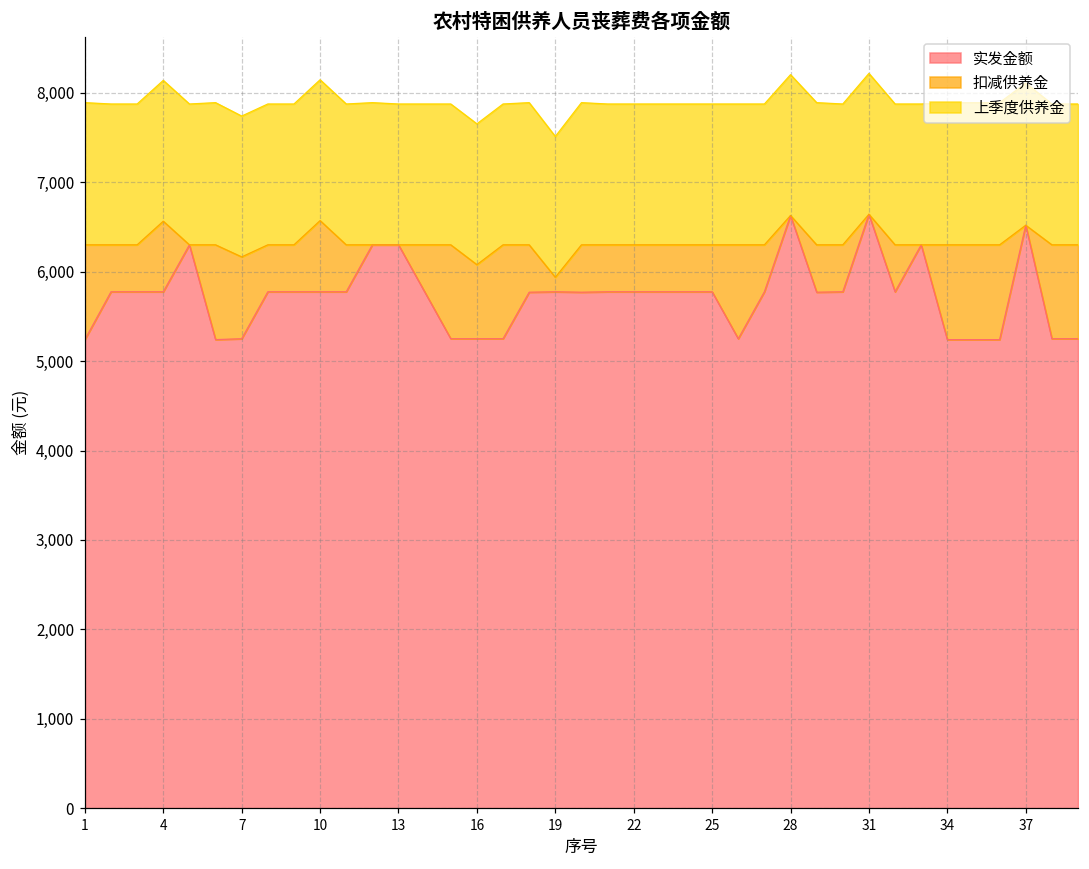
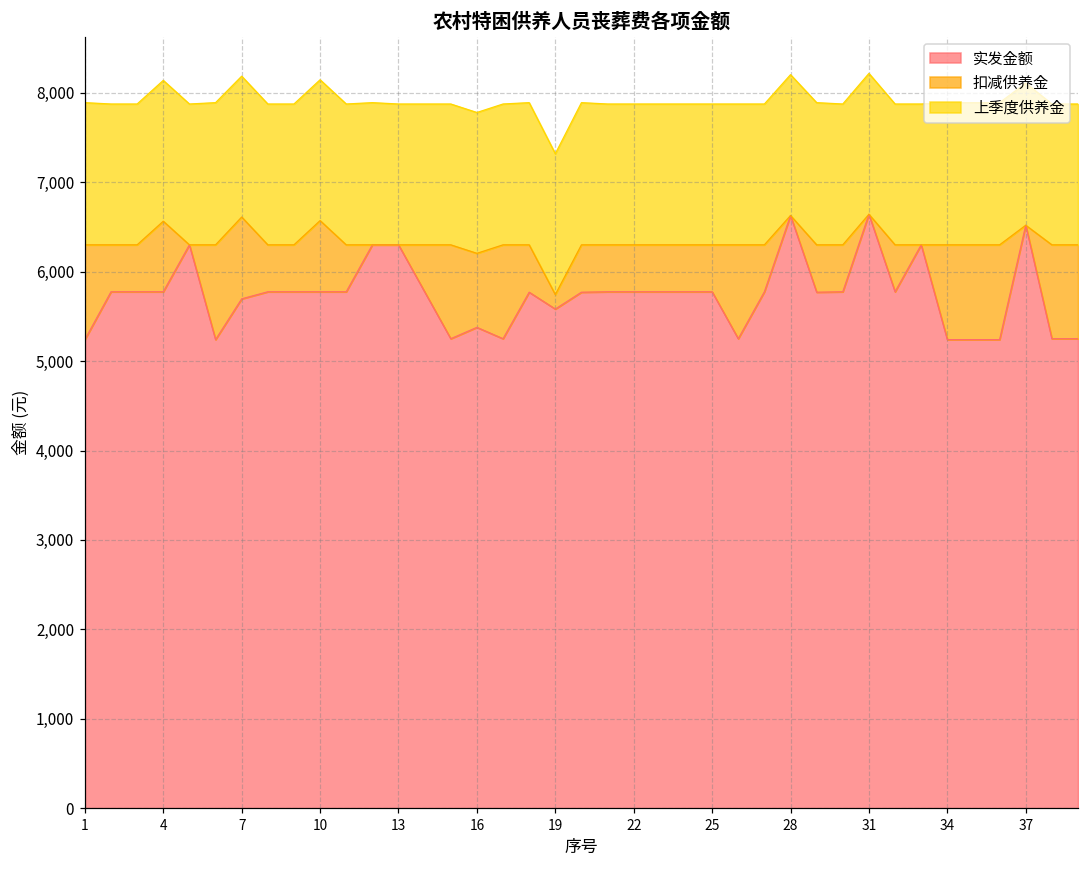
实发金额, 7: 5,300 -> 5,700
实发金额, 16: 5,300 -> 5,400
实发金额, 19: 5,800 -> 5,600
